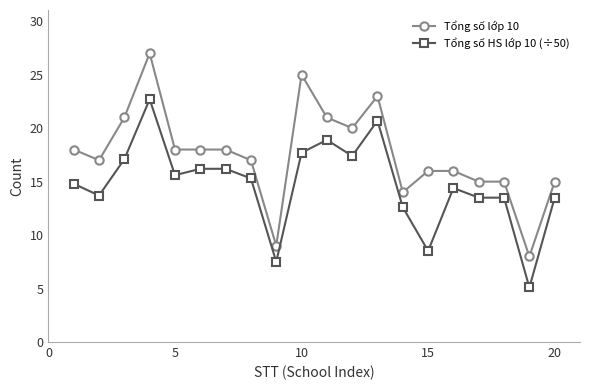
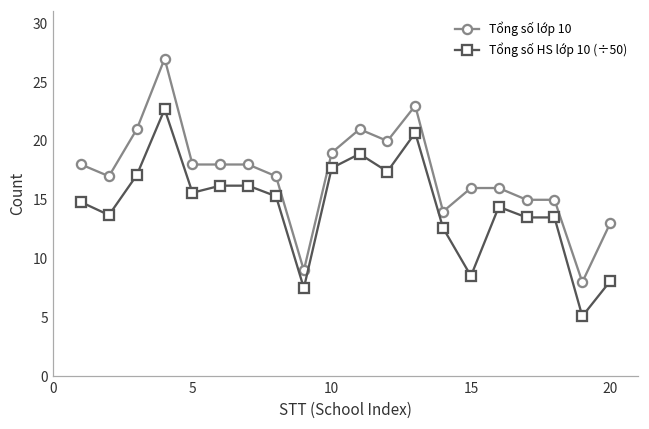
Tổng số lớp 10, 10: 25 -> 19
Tổng số lớp 10, 20: 15 -> 13
Tổng số HS lớp 10 (÷50), 20: 13.5 -> 8.1
